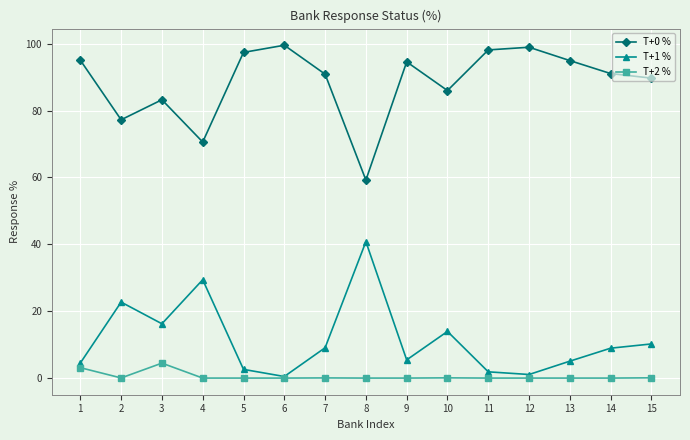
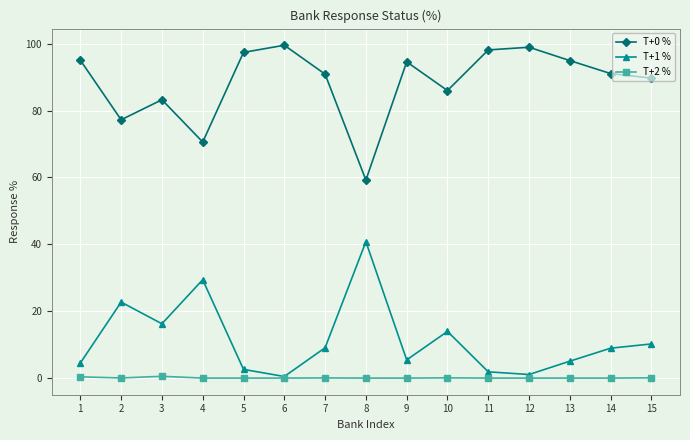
T+2 %, 1: 3 -> 0
T+2 %, 3: 4 -> 1
